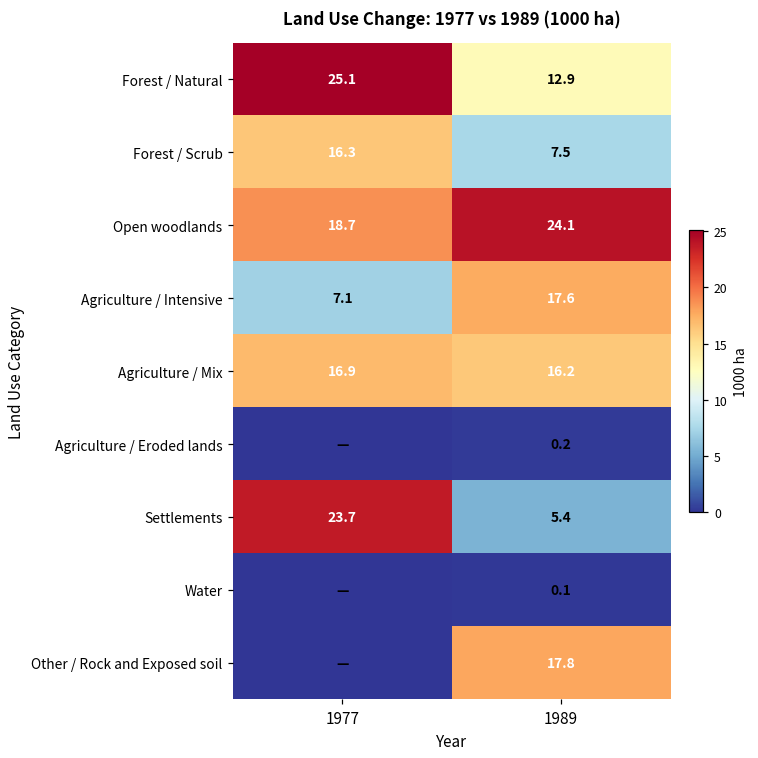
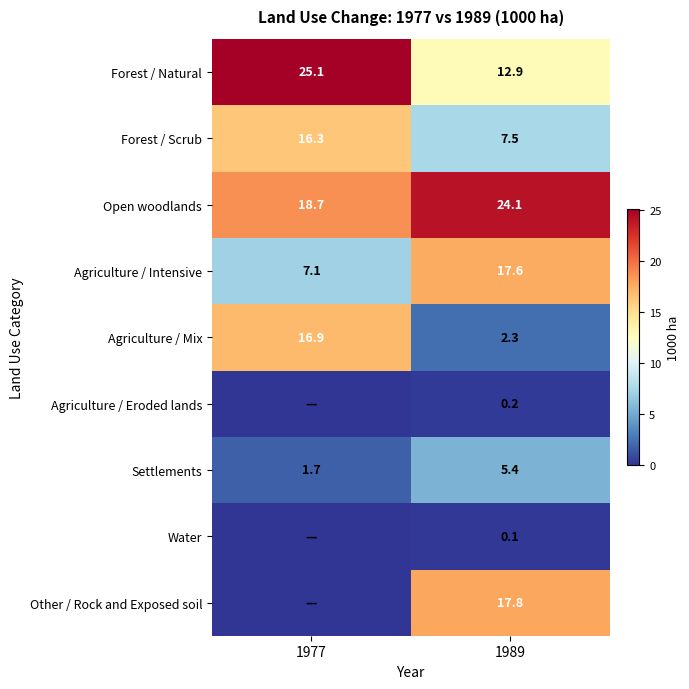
Agriculture / Mix, 1989: 16.2 -> 2.3
Settlements, 1977: 23.7 -> 1.7
